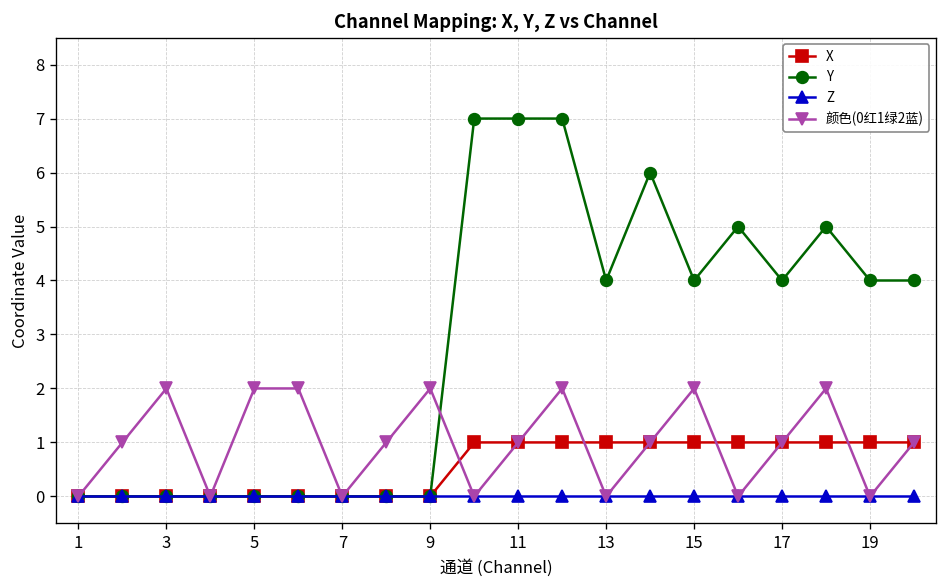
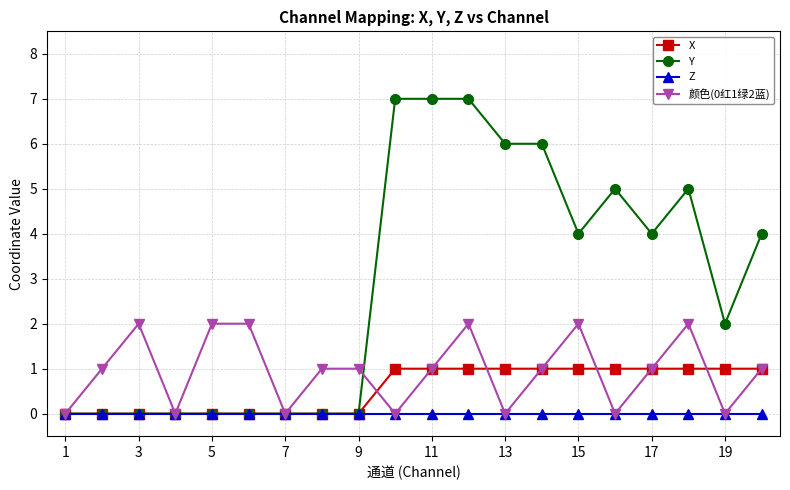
颜色(0红1绿2蓝), 9: 2 -> 1
Y, 13: 4 -> 6
Y, 19: 4 -> 2
